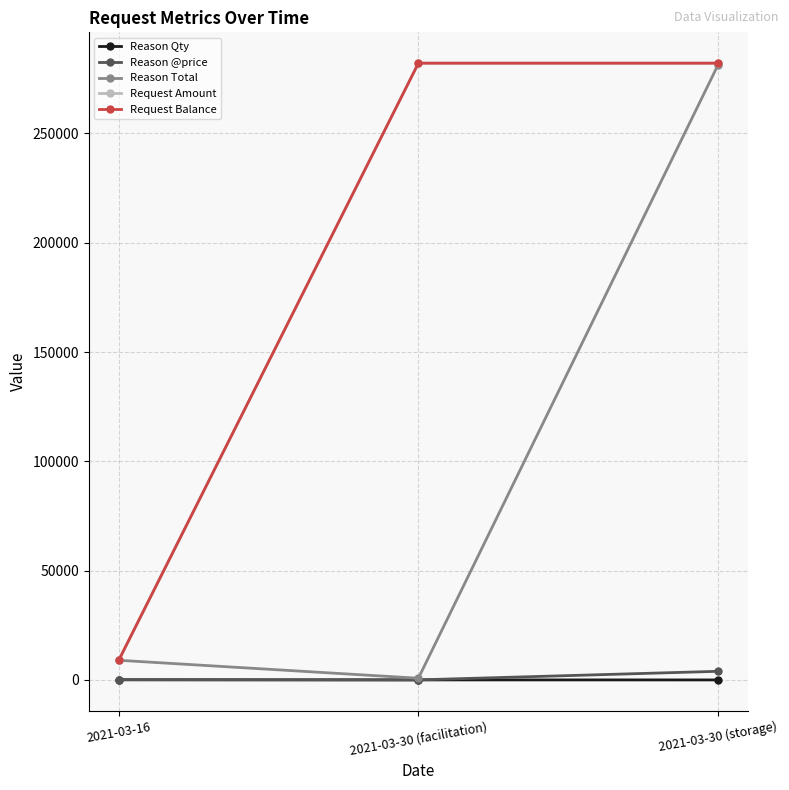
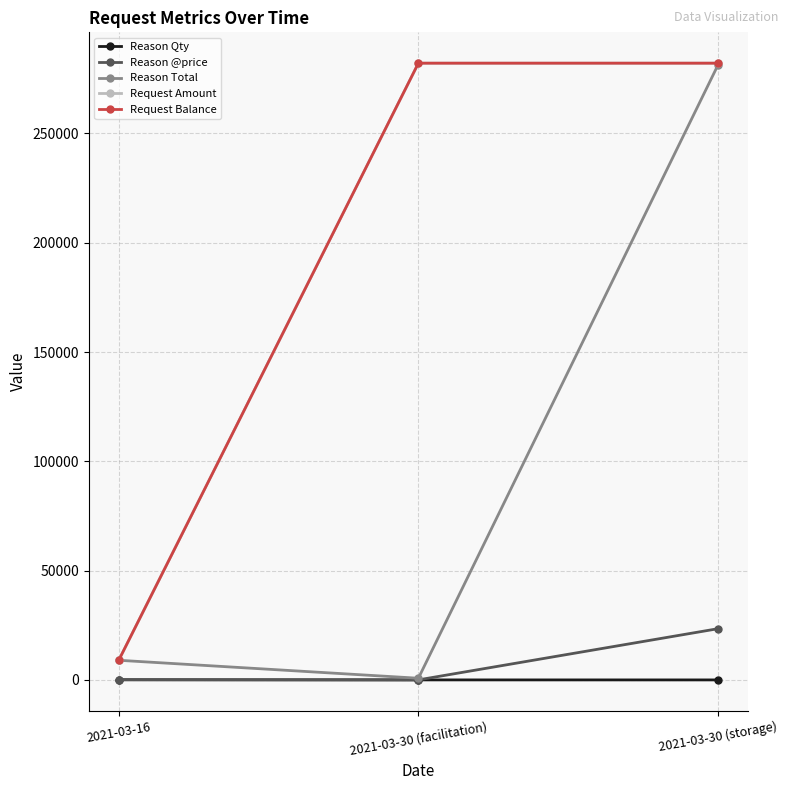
Reason @price, 2021-03-30 (storage): 4000 -> 23000
